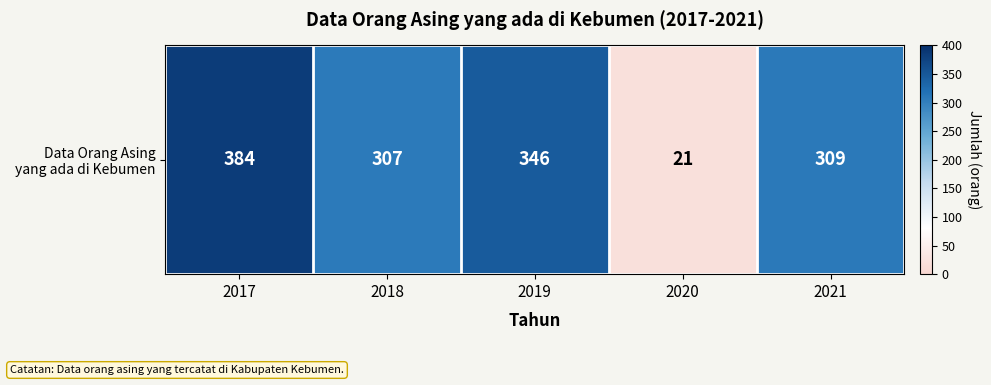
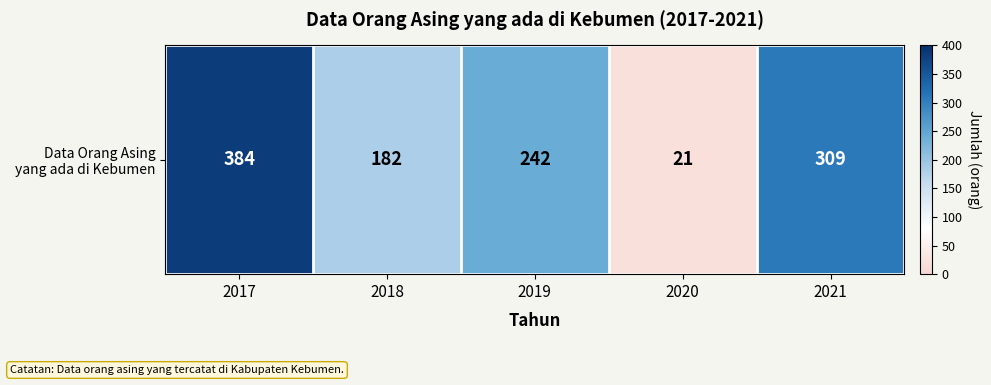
Data Orang Asing yang ada di Kebumen, 2018: 307 -> 182
Data Orang Asing yang ada di Kebumen, 2019: 346 -> 242
